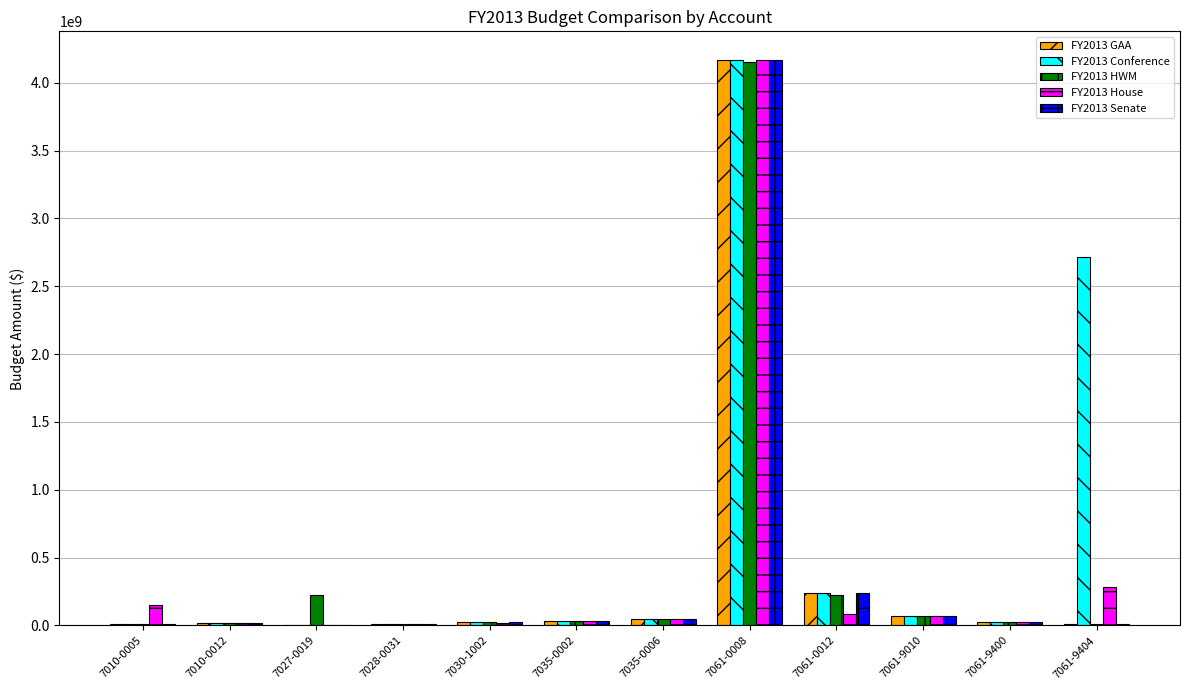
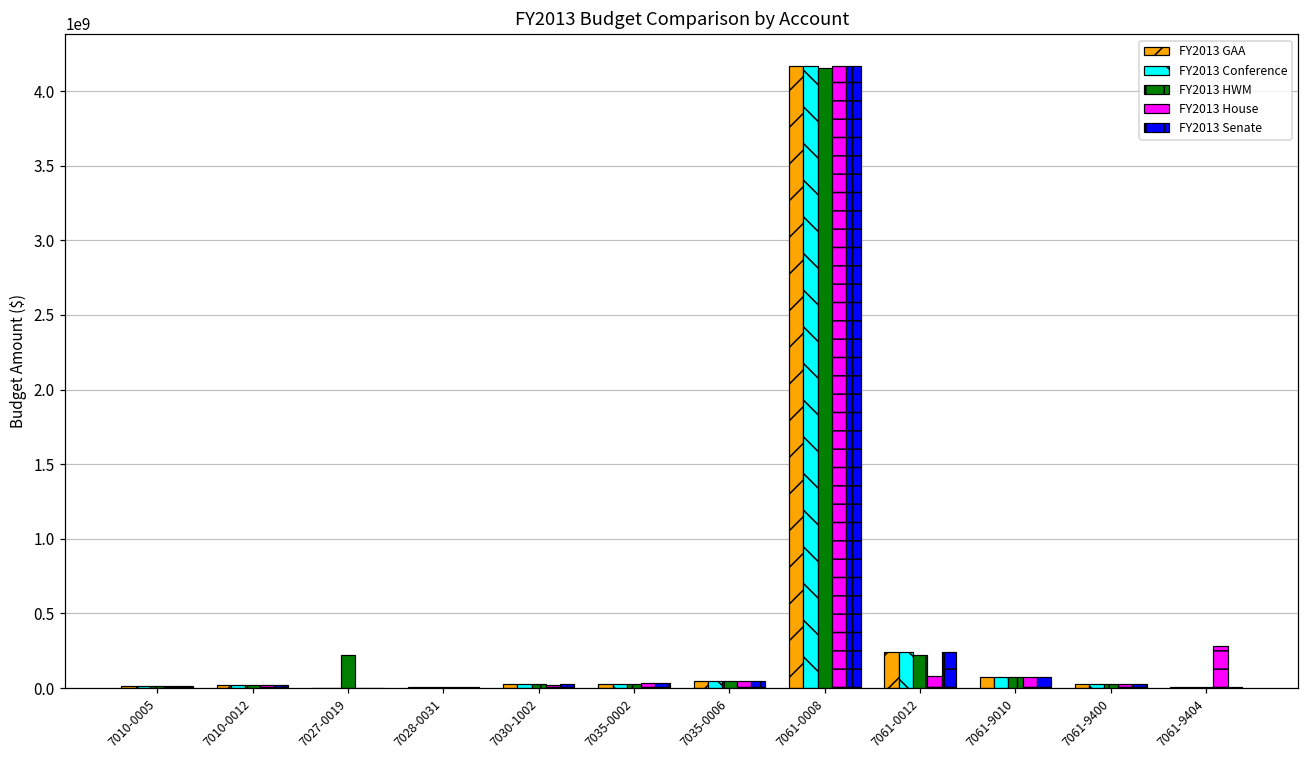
FY2013 House, 7010-0005: 150000000 -> 10000000
FY2013 Conference, 7061-9404: 2710000000 -> 10000000
